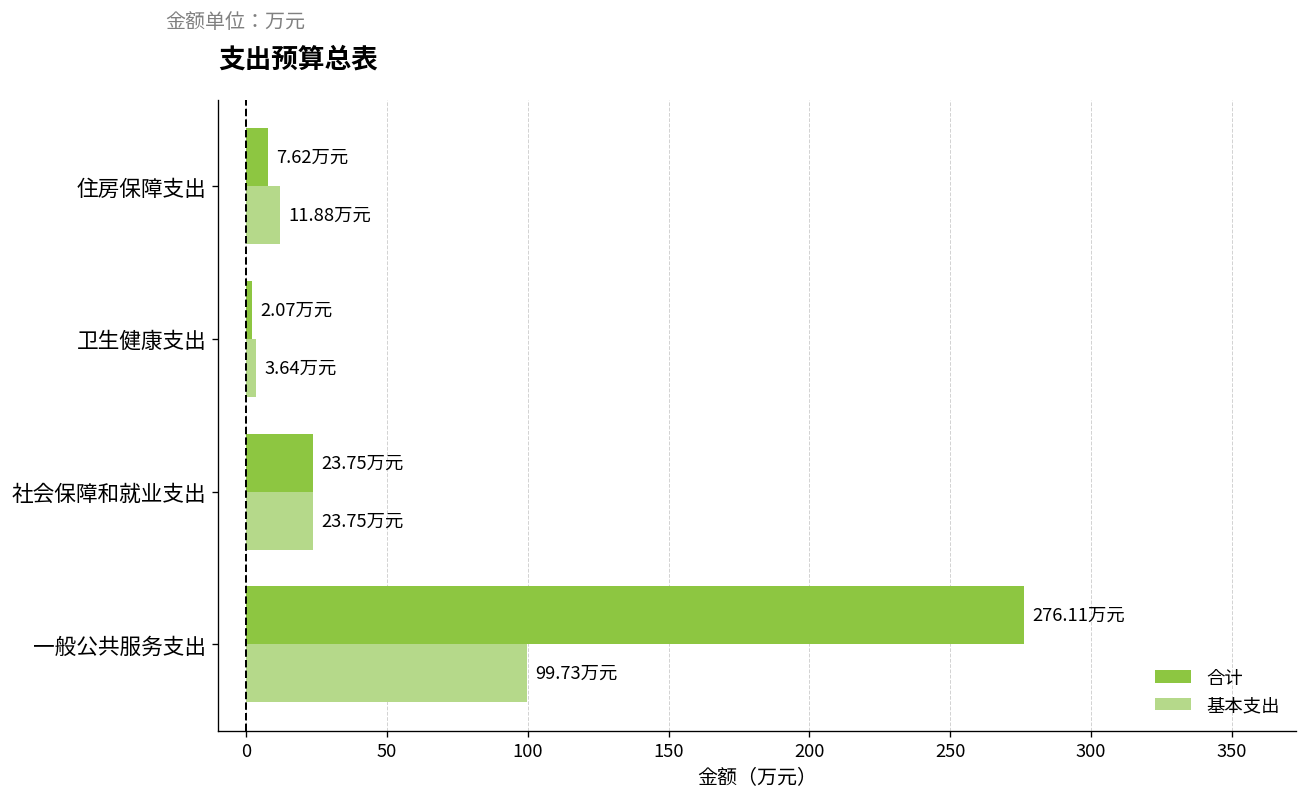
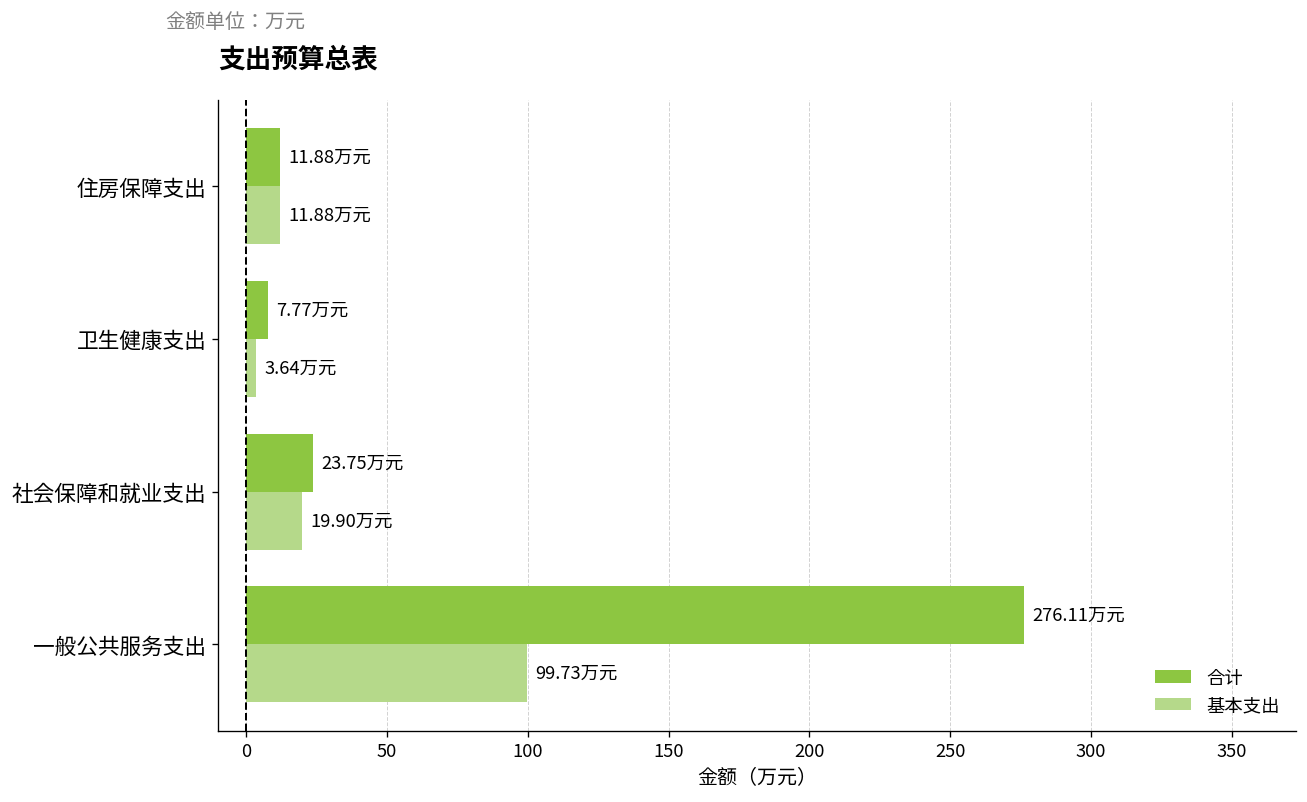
合计, 住房保障支出: 7.62 -> 11.88
合计, 卫生健康支出: 2.07 -> 7.77
基本支出, 社会保障和就业支出: 23.75 -> 19.90
